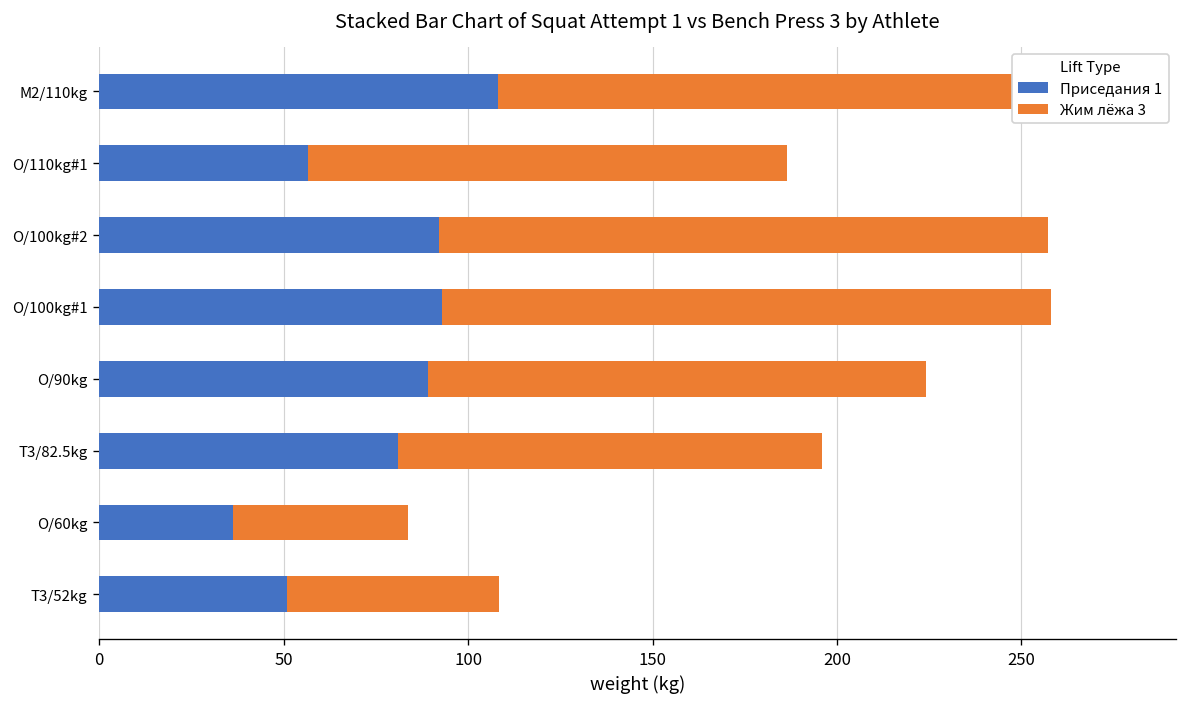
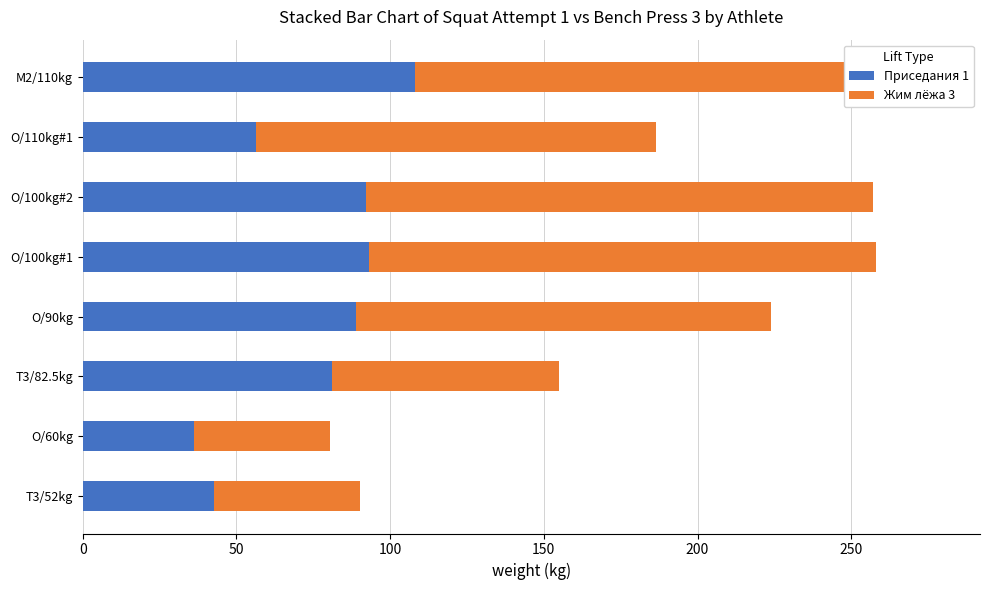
Жим лёжа 3, T3/82.5kg: 115 -> 74
Жим лёжа 3, O/60kg: 48 -> 44
Приседания 1, T3/52kg: 51 -> 43
Жим лёжа 3, T3/52kg: 58 -> 48
